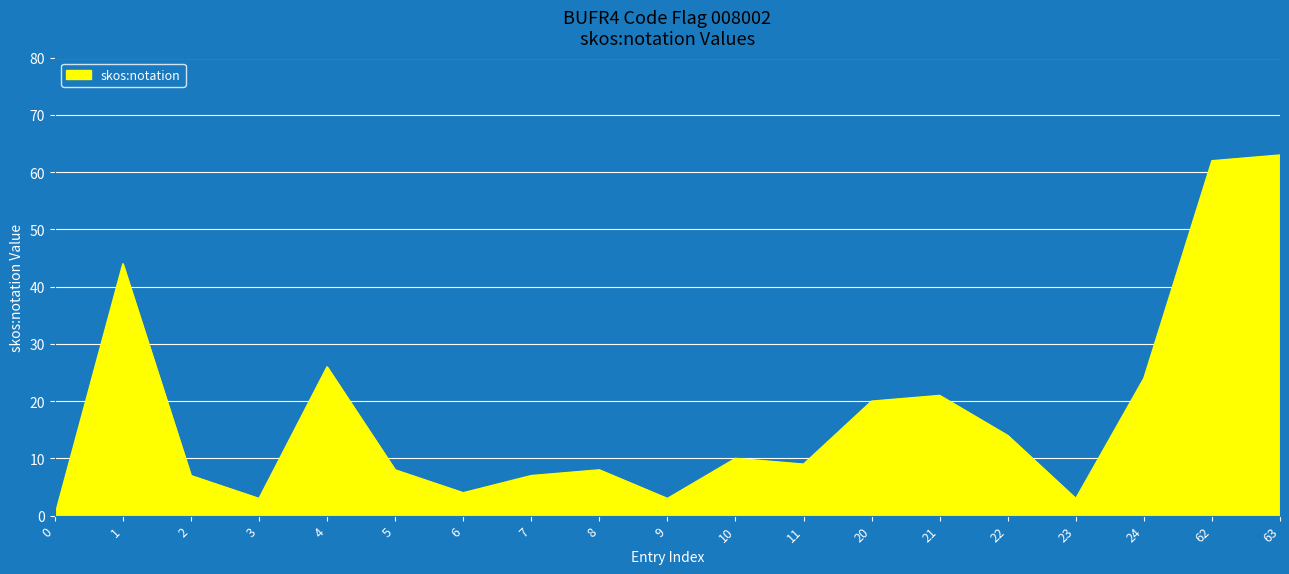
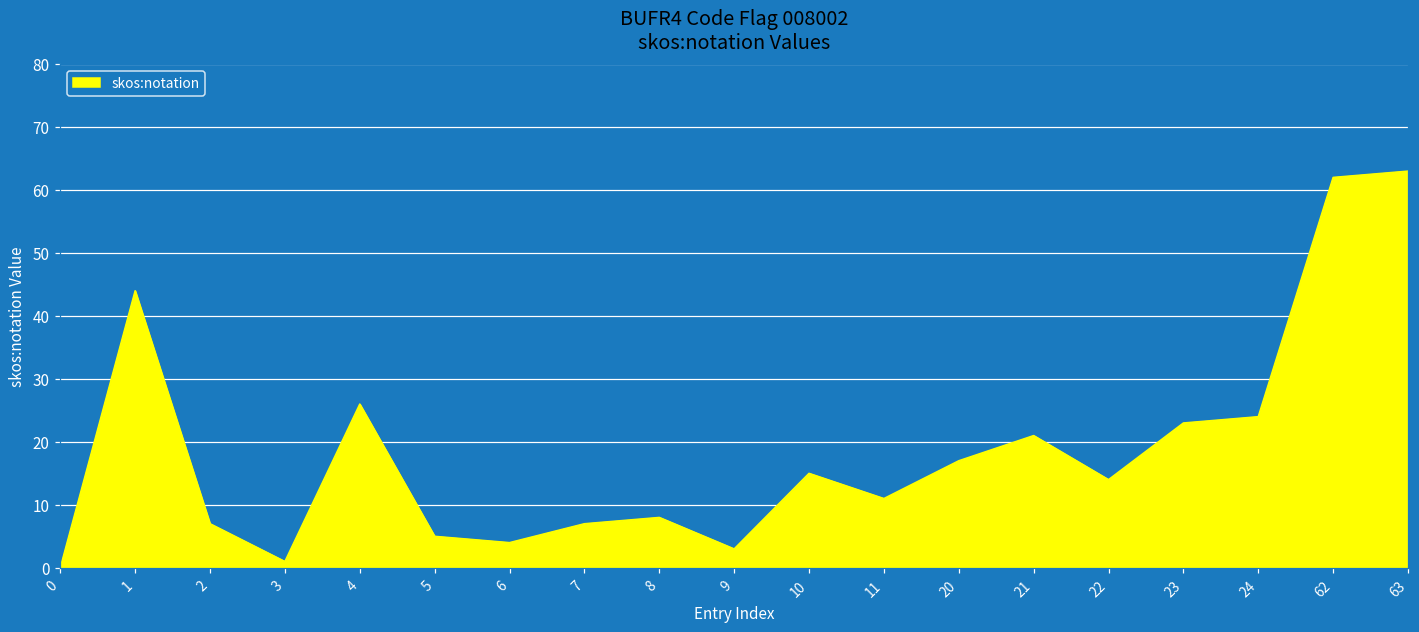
3: 3 -> 1
5: 8 -> 5
10: 10 -> 15
11: 9 -> 11
20: 20 -> 17
23: 3 -> 23
